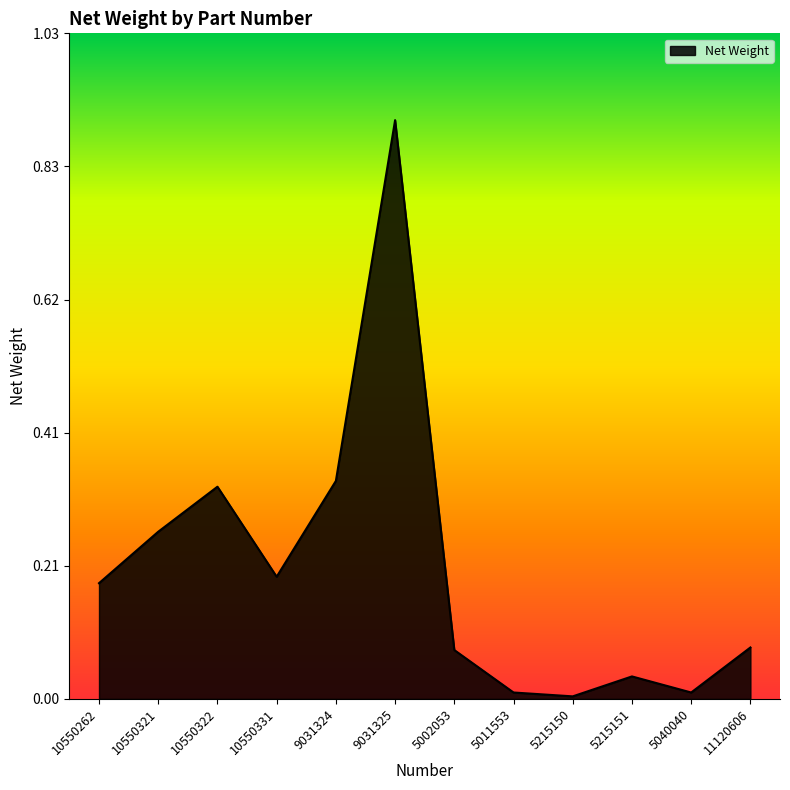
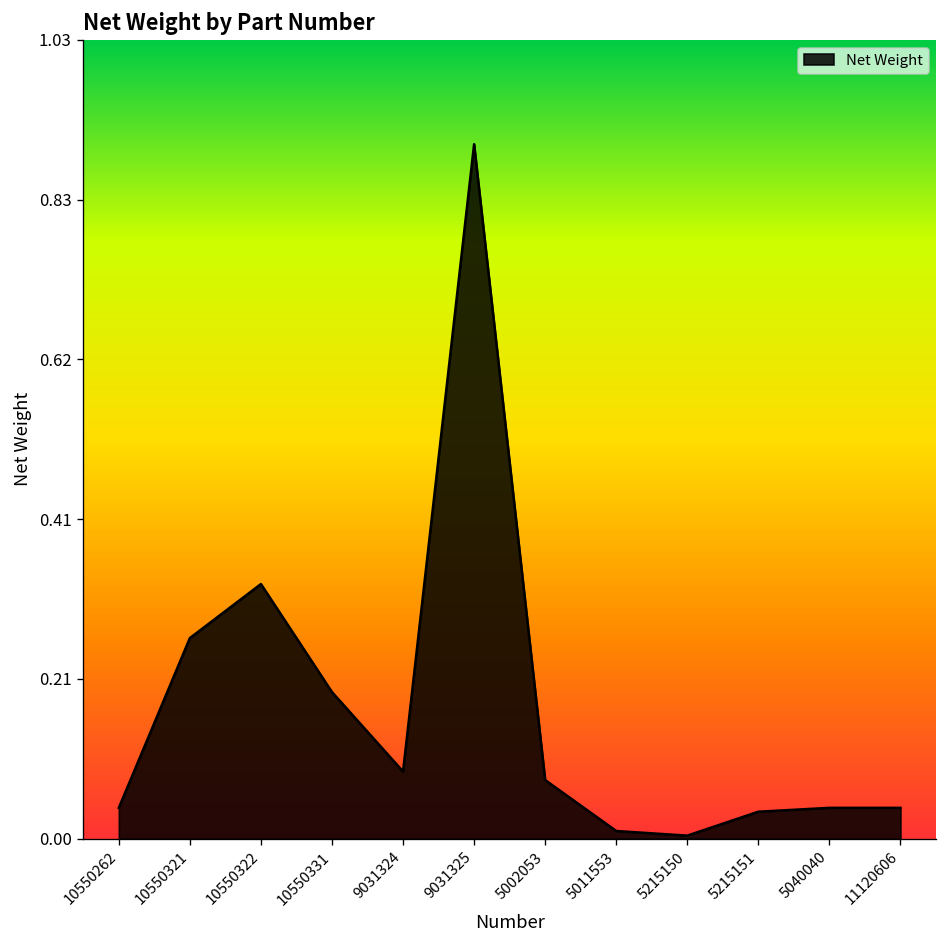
10550262: 0.18 -> 0.04
9031324: 0.34 -> 0.09
5040040: 0.01 -> 0.04
11120606: 0.08 -> 0.04
